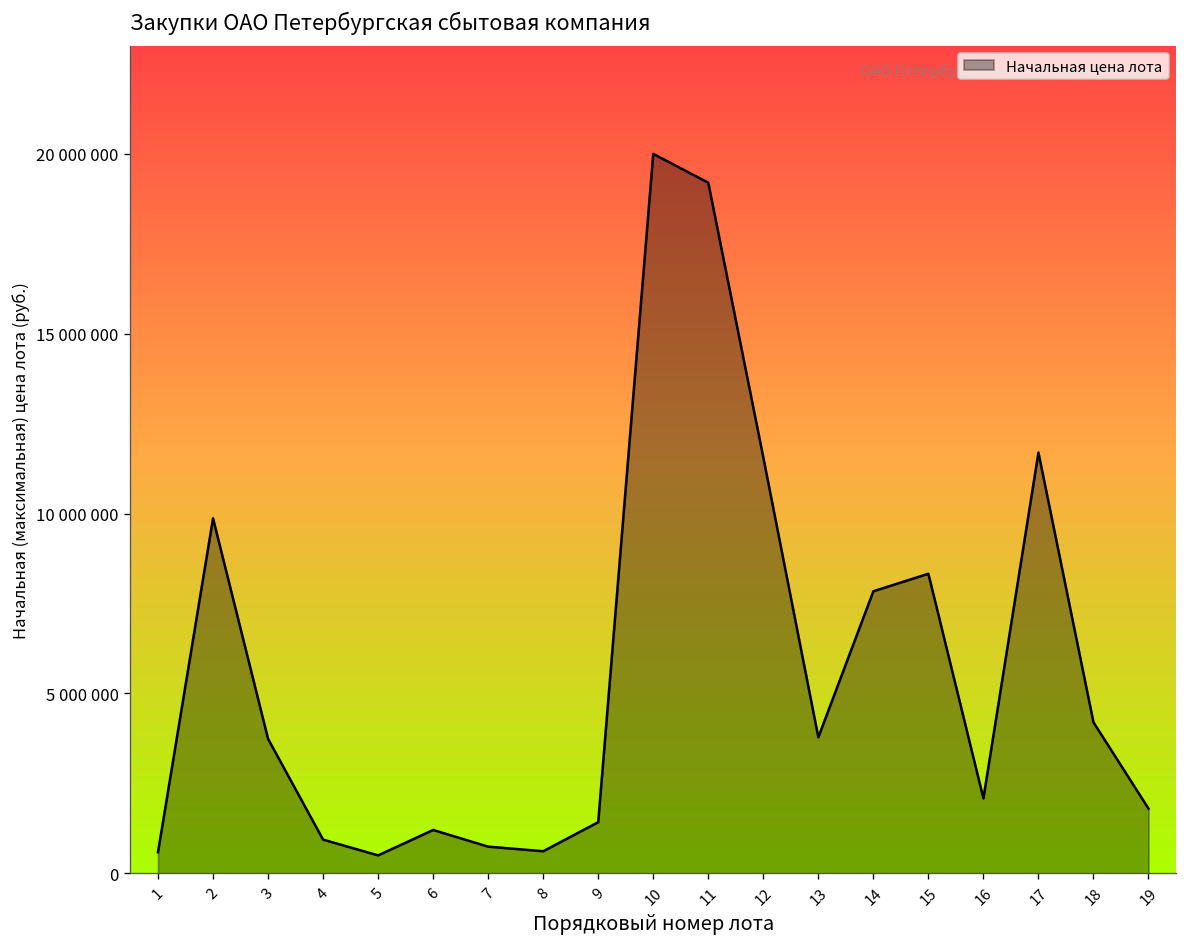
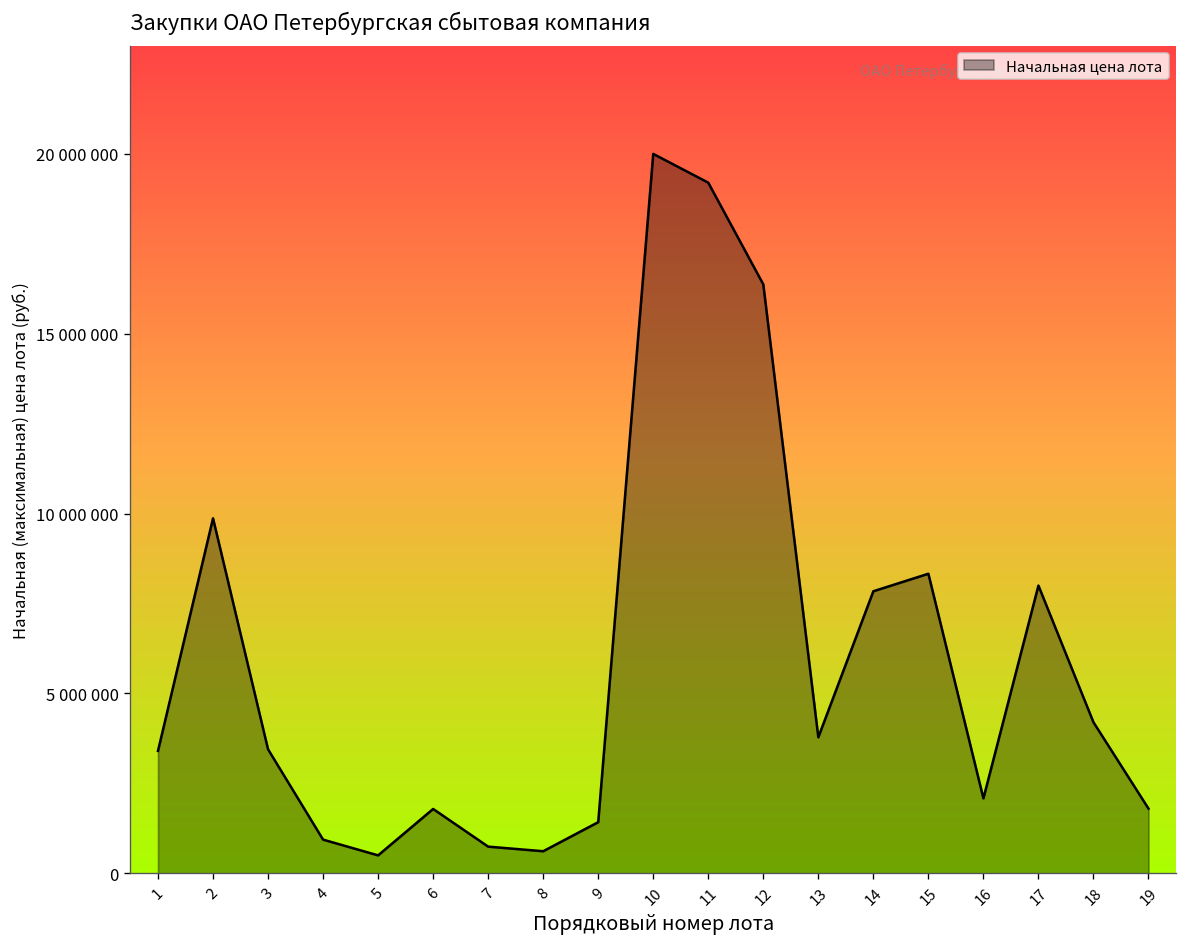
1: 600000 -> 3400000
3: 3700000 -> 3400000
6: 1200000 -> 1800000
12: 11600000 -> 16400000
17: 11700000 -> 8000000
